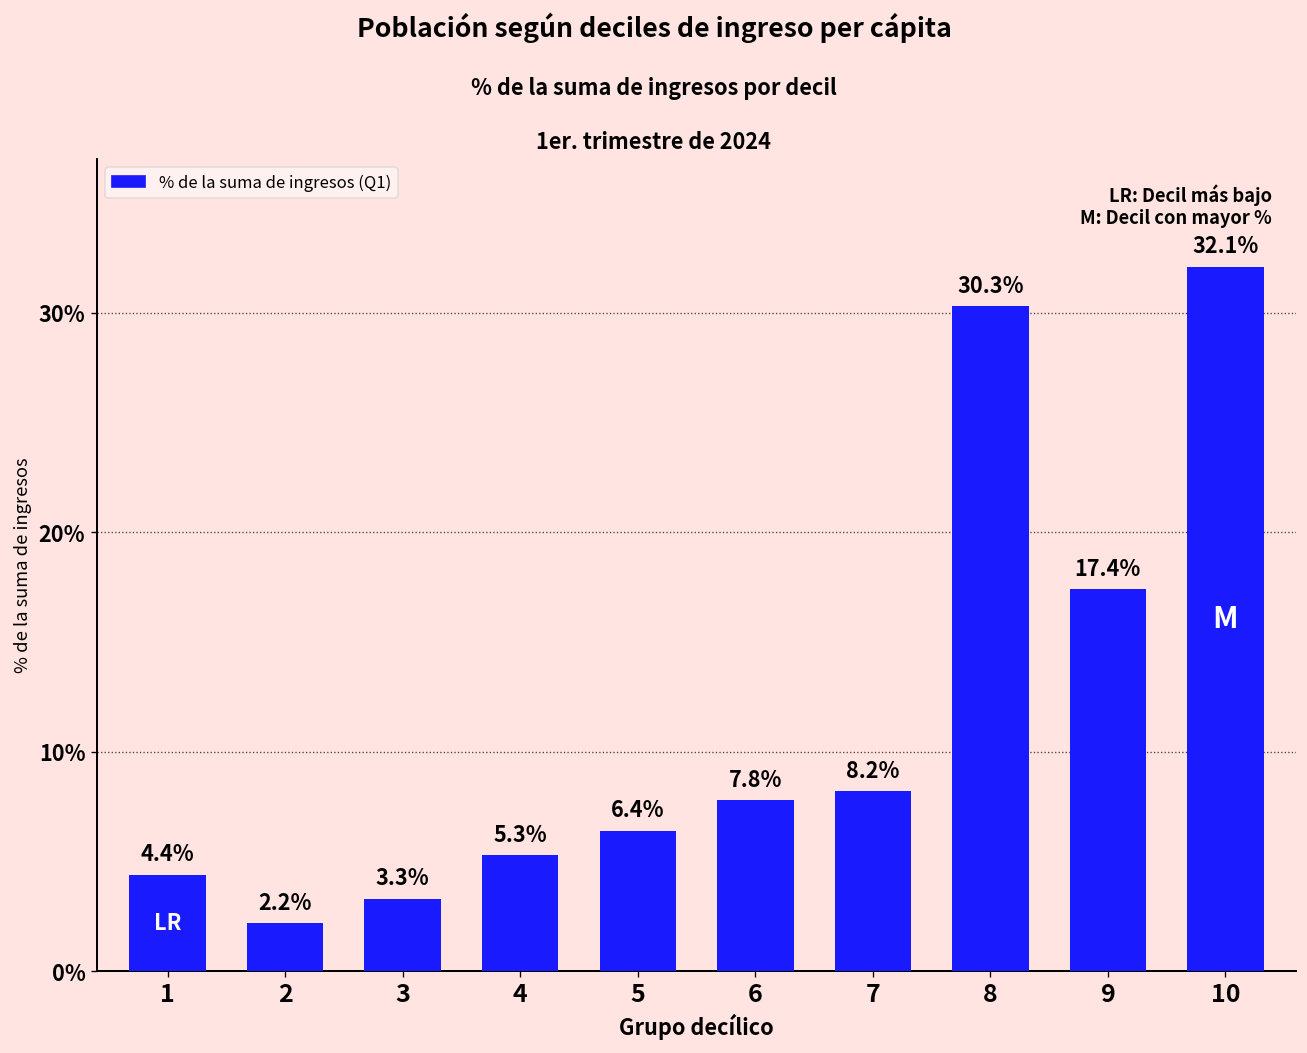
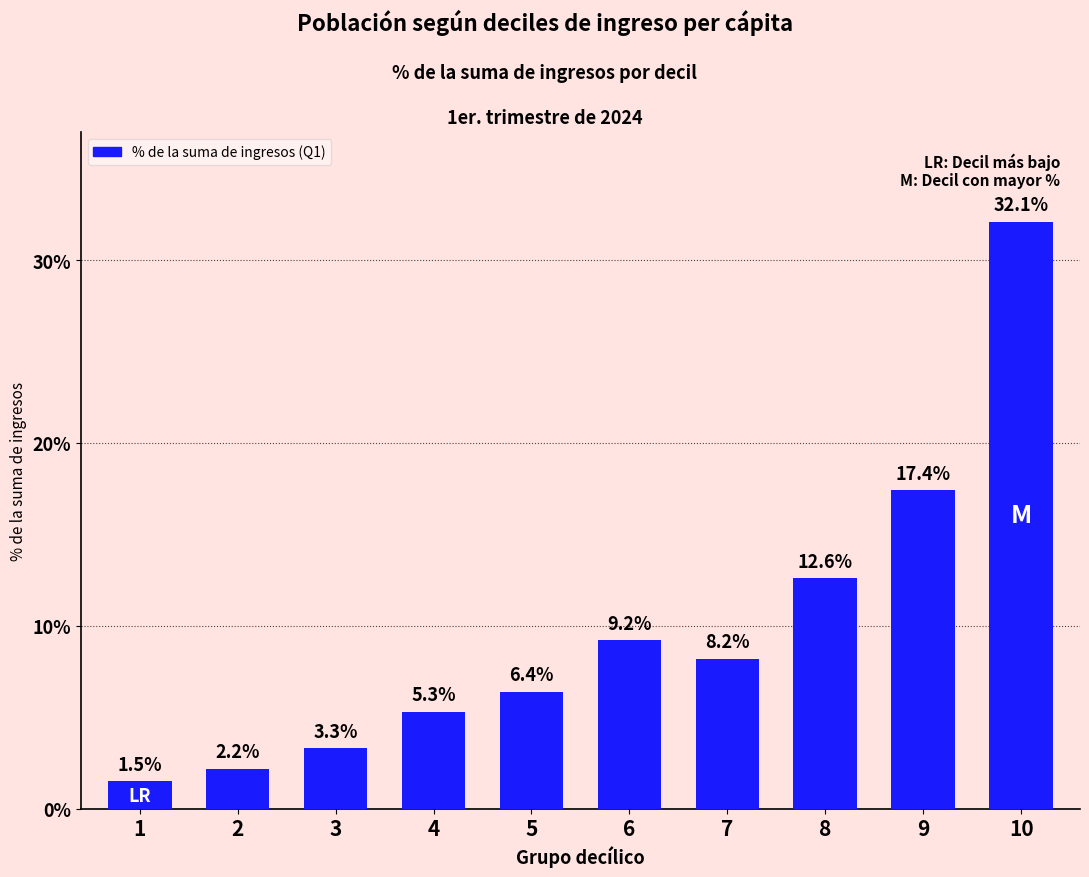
1: 4.4% -> 1.5%
6: 7.8% -> 9.2%
8: 30.3% -> 12.6%
